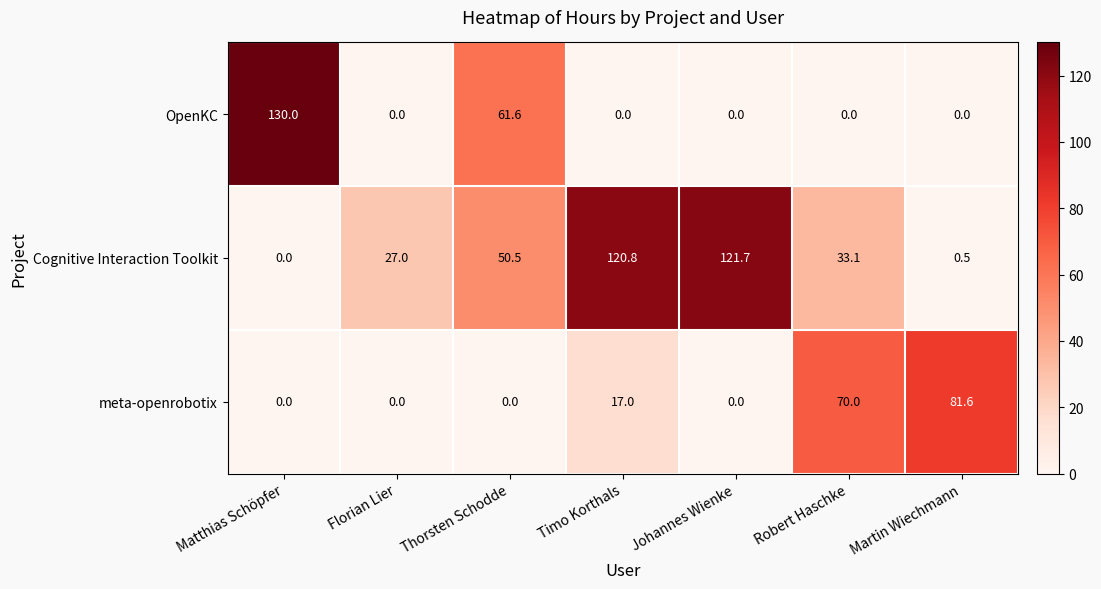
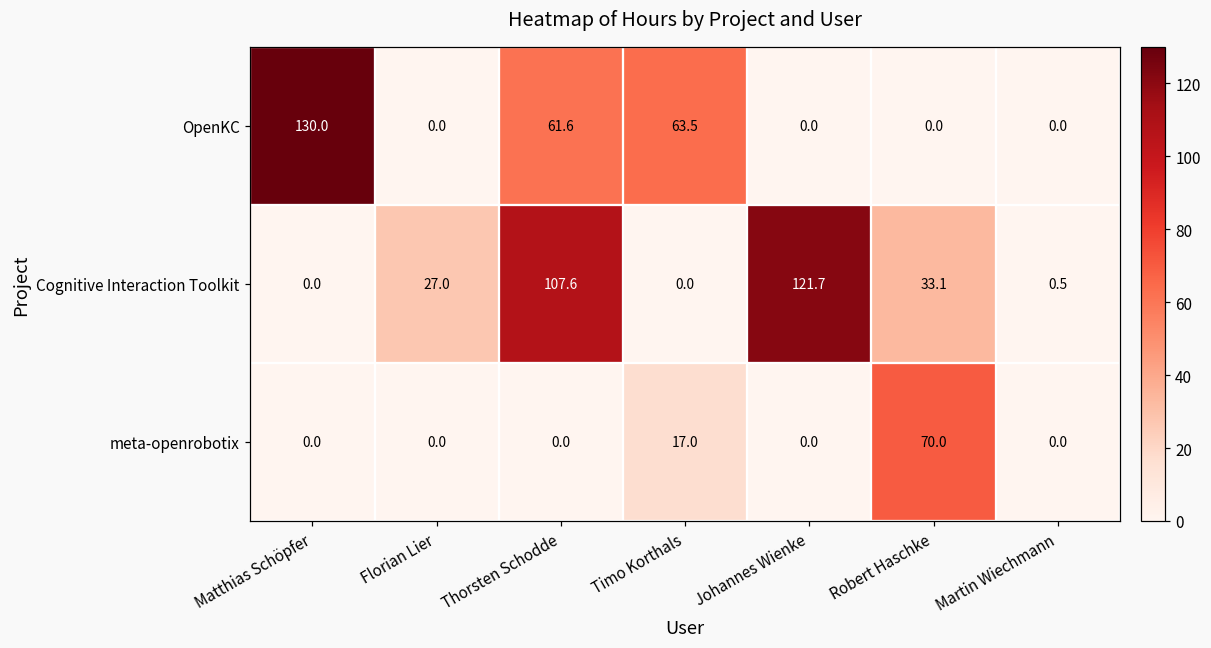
OpenKC, Timo Korthals: 0.0 -> 63.5
Cognitive Interaction Toolkit, Thorsten Schodde: 50.5 -> 107.6
Cognitive Interaction Toolkit, Timo Korthals: 120.8 -> 0.0
meta-openrobotix, Martin Wiechmann: 81.6 -> 0.0
